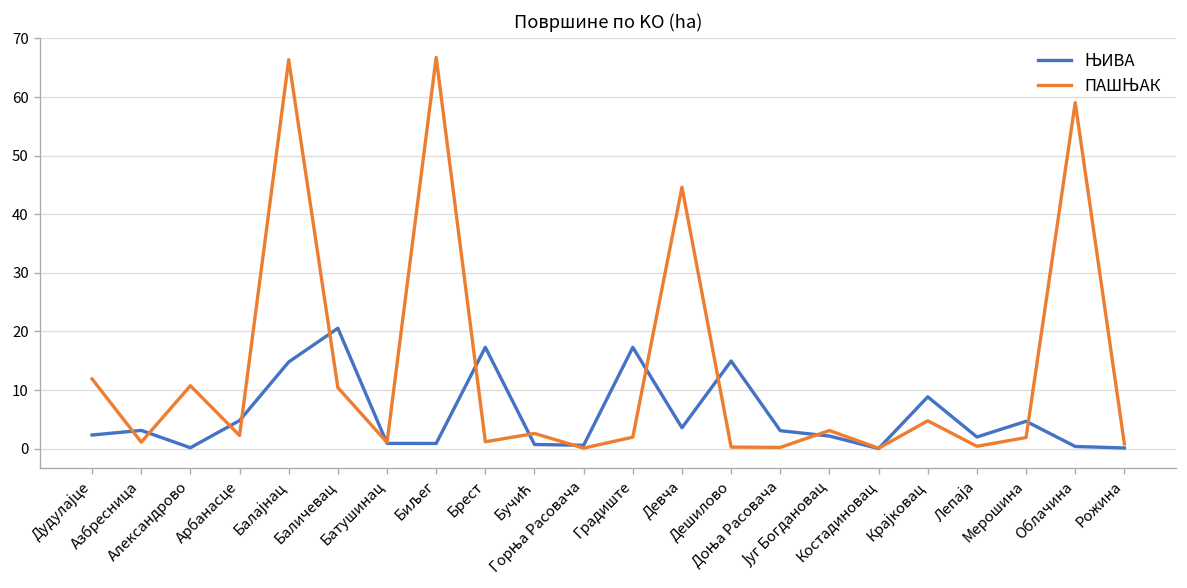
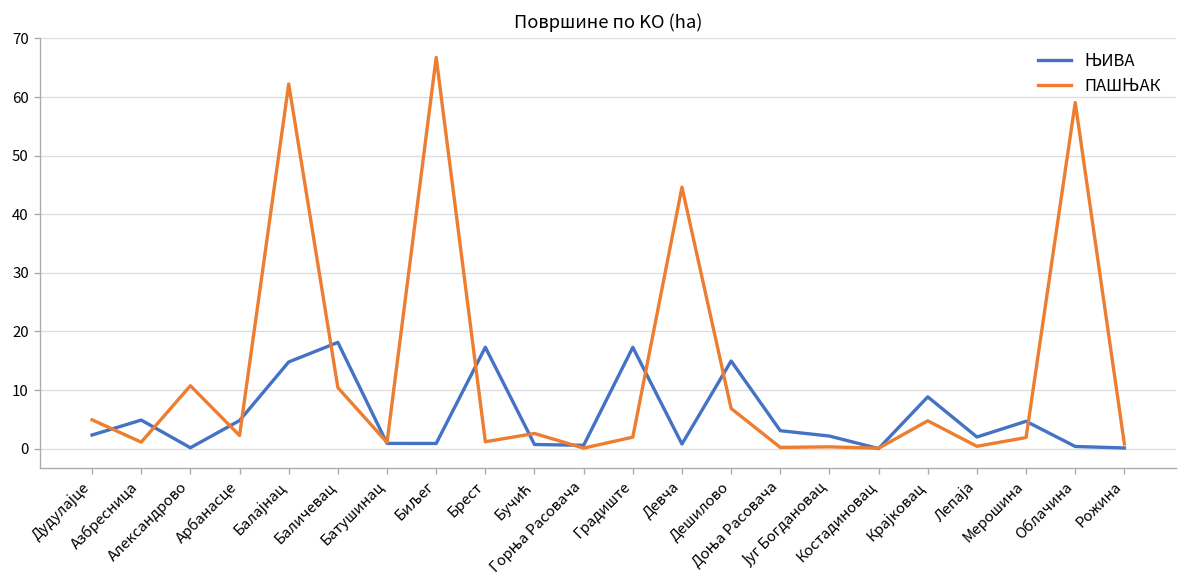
ПАШЊАК, Дудулајце: 12 -> 5
ЊИВА, Азбресница: 3 -> 5
ПАШЊАК, Балајнац: 66 -> 62
ЊИВА, Баличевац: 21 -> 18
ЊИВА, Девча: 4 -> 1
ПАШЊАК, Дешилово: 0 -> 7
ПАШЊАК, Југ Богдановац: 3 -> 0
